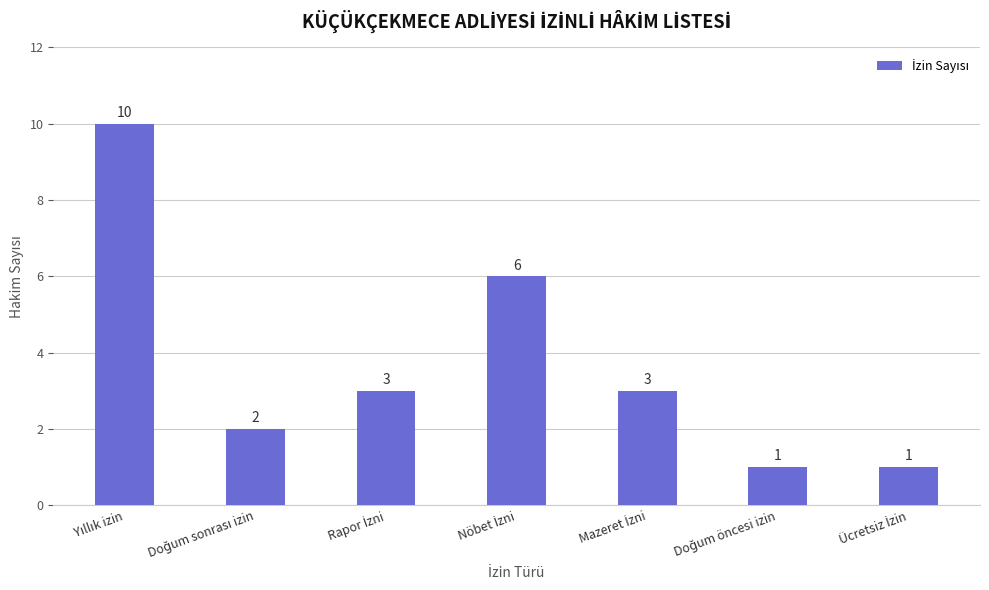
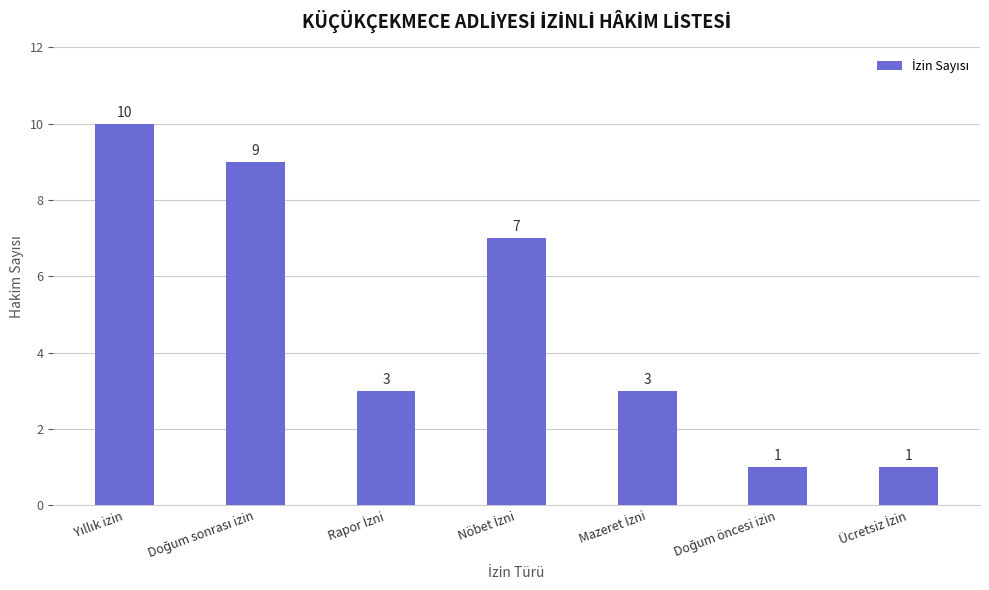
Doğum sonrası izin: 2 -> 9
Nöbet İzni: 6 -> 7
